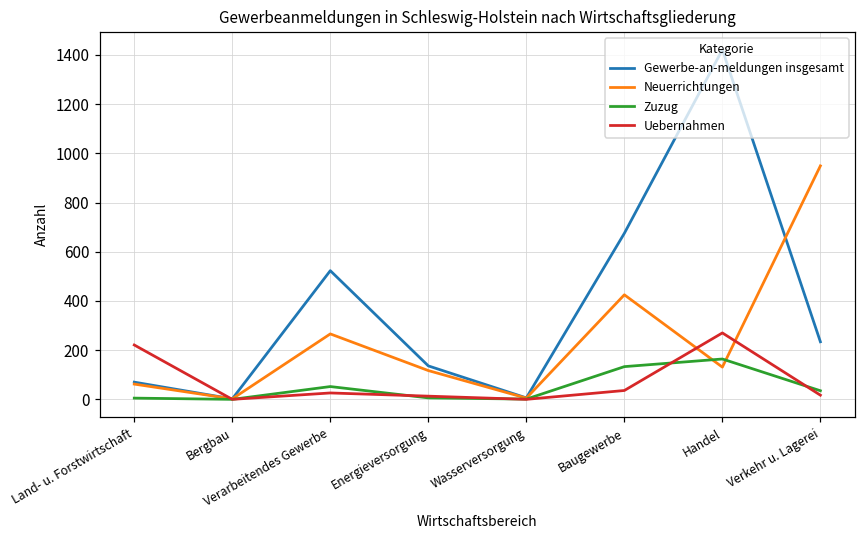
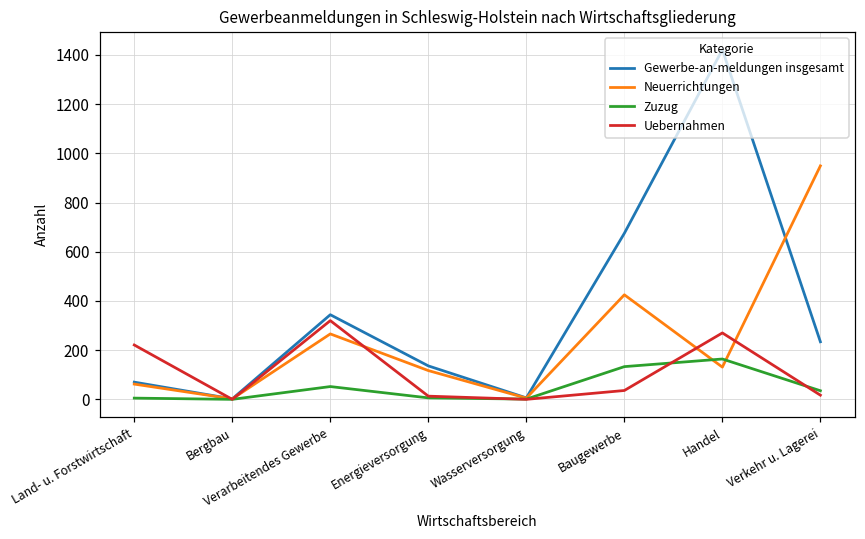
Gewerbe-an-meldungen insgesamt, Verarbeitendes Gewerbe: 520 -> 340
Uebernahmen, Verarbeitendes Gewerbe: 30 -> 320
